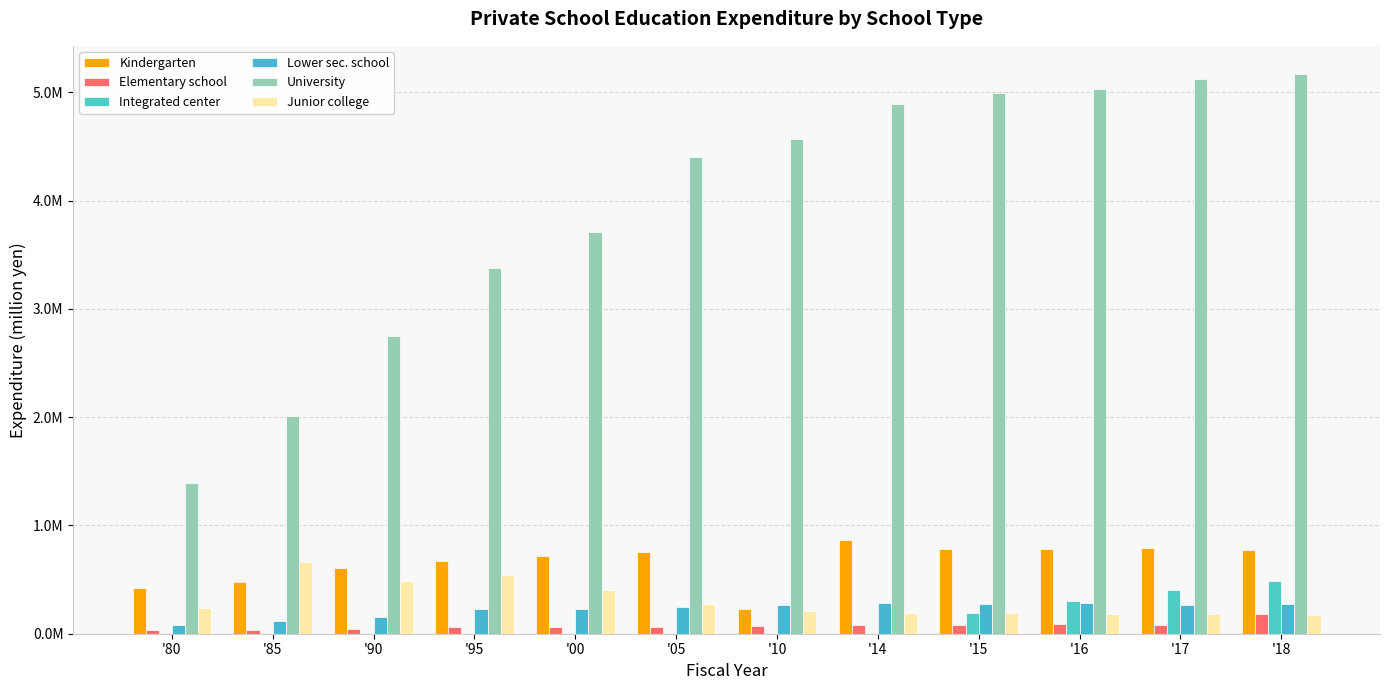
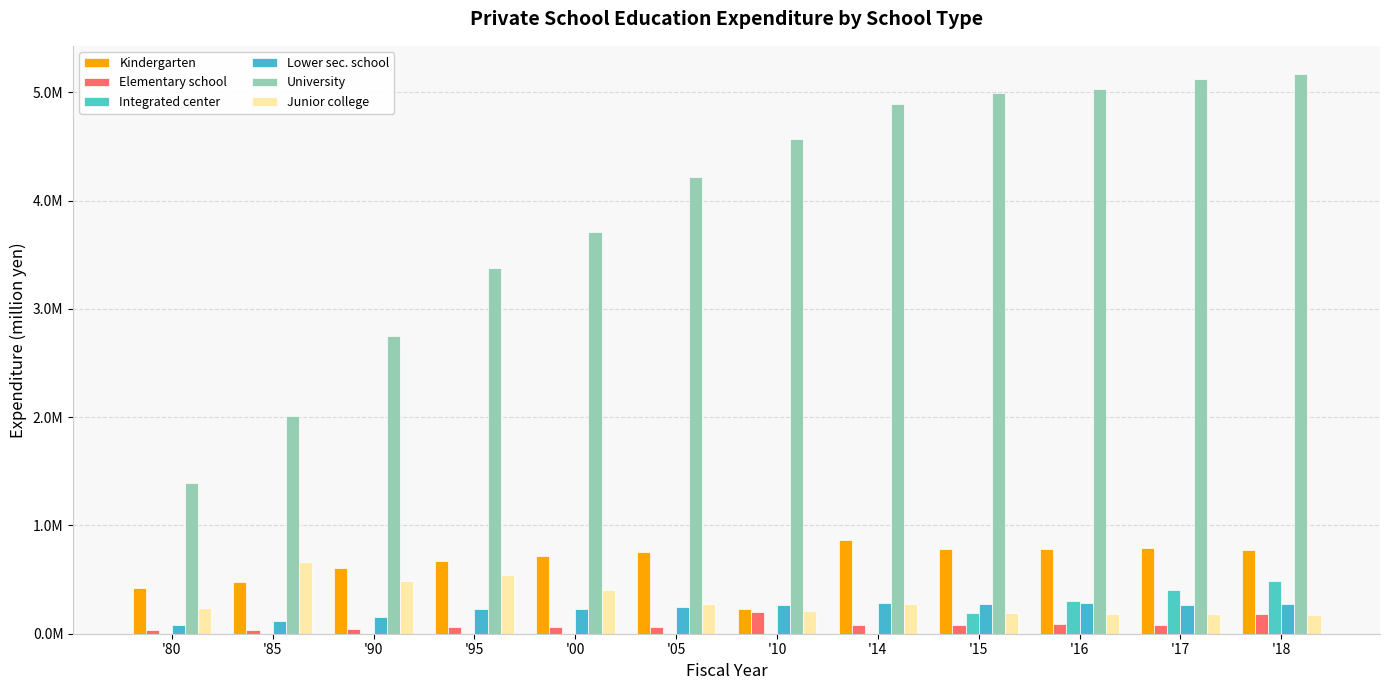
University, '05: 4400000 -> 4220000
Elementary school, '10: 70000 -> 200000
Junior college, '14: 190000 -> 270000
